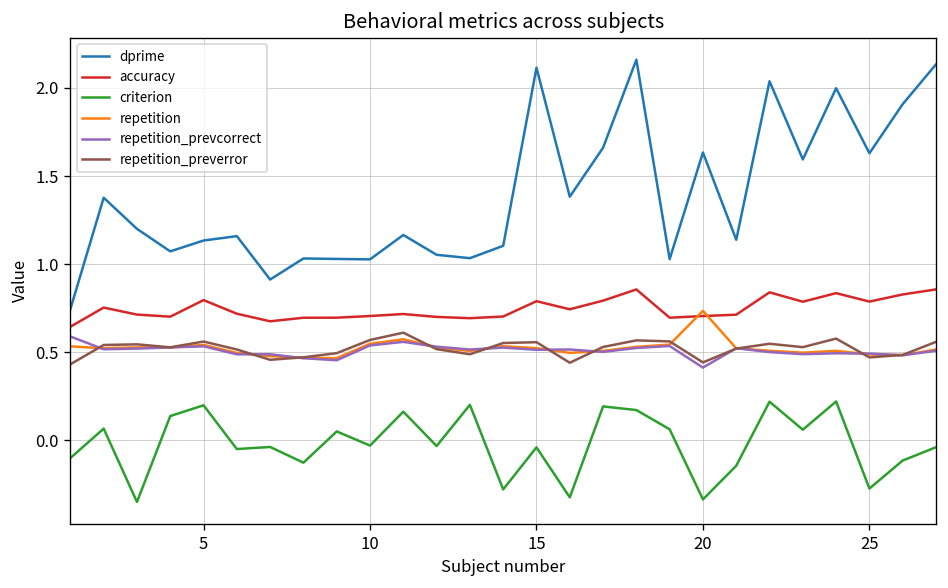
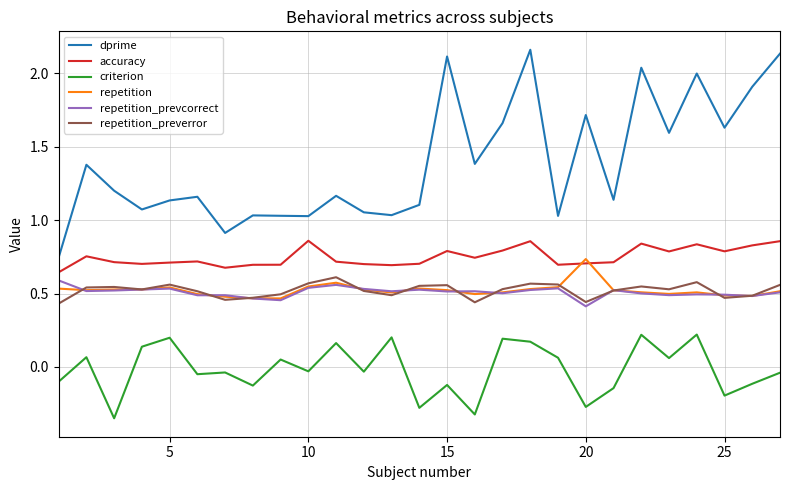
accuracy, 5: 0.80 -> 0.71
accuracy, 10: 0.71 -> 0.86
criterion, 15: -0.04 -> -0.12
dprime, 20: 1.63 -> 1.72
criterion, 20: -0.33 -> -0.27
criterion, 25: -0.27 -> -0.19
